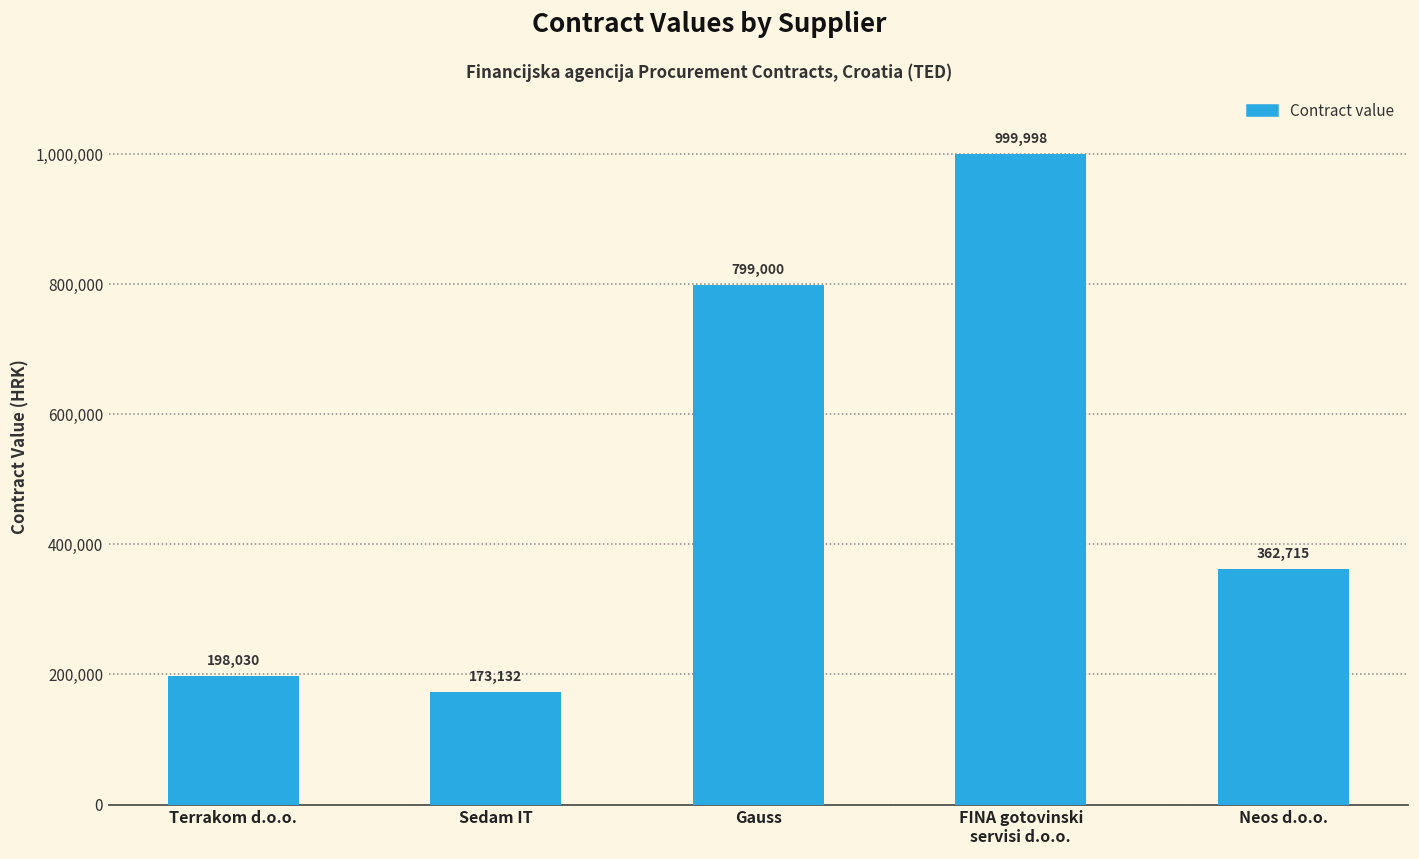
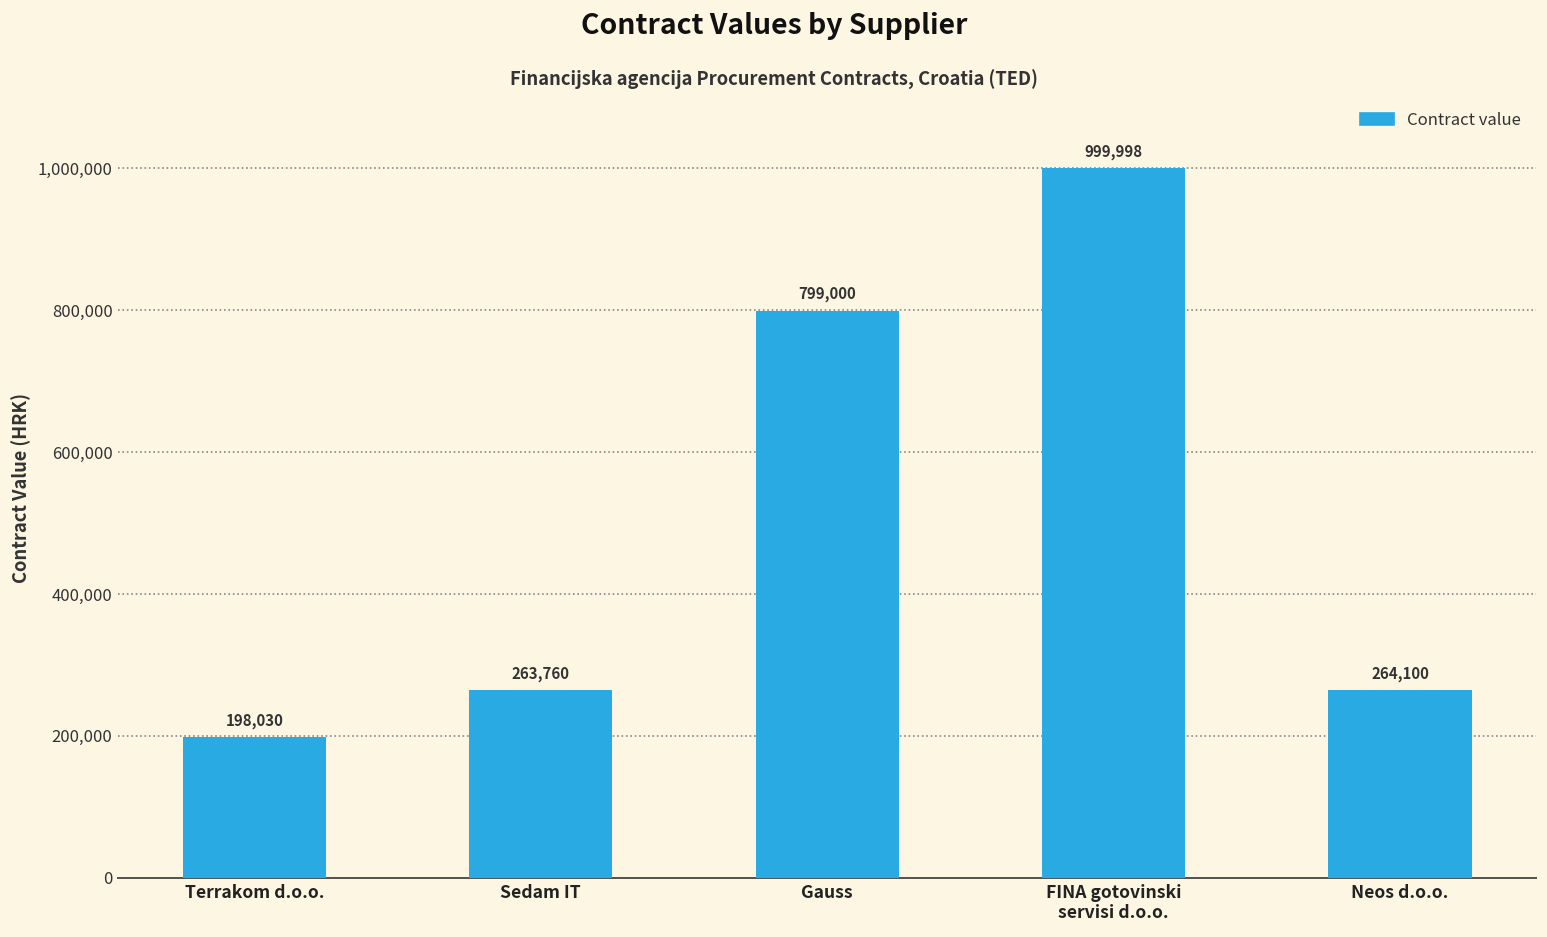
Sedam IT: 173,132 -> 263,760
Neos d.o.o.: 362,715 -> 264,100
